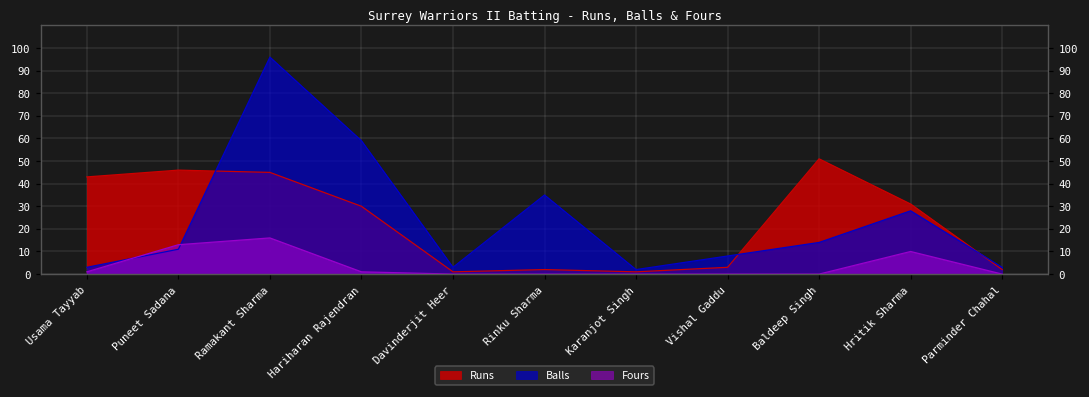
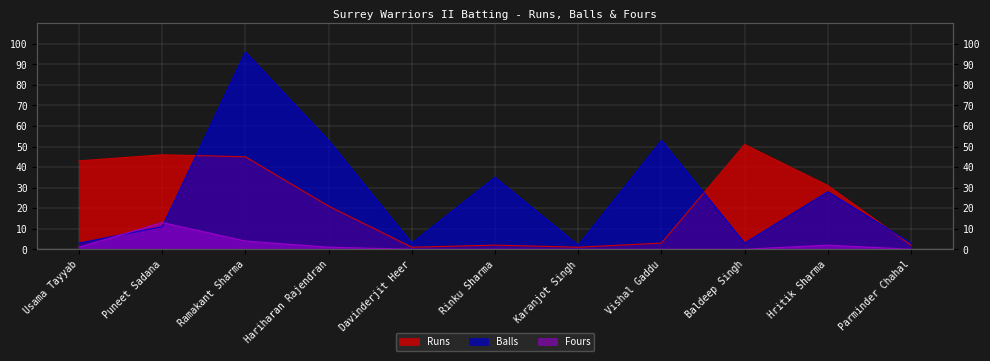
Fours, Ramakant Sharma: 16 -> 4
Runs, Hariharan Rajendran: 30 -> 21
Balls, Hariharan Rajendran: 59 -> 53
Balls, Vishal Gaddu: 8 -> 53
Balls, Baldeep Singh: 14 -> 3
Fours, Hritik Sharma: 10 -> 2
